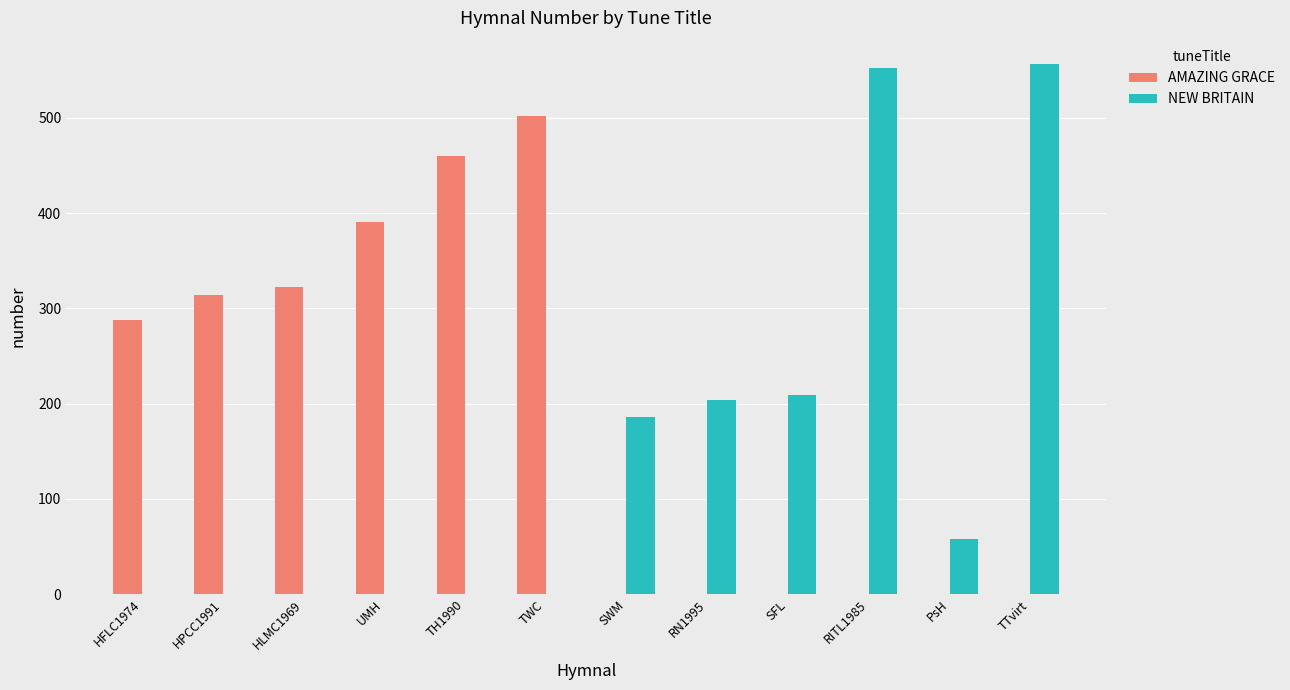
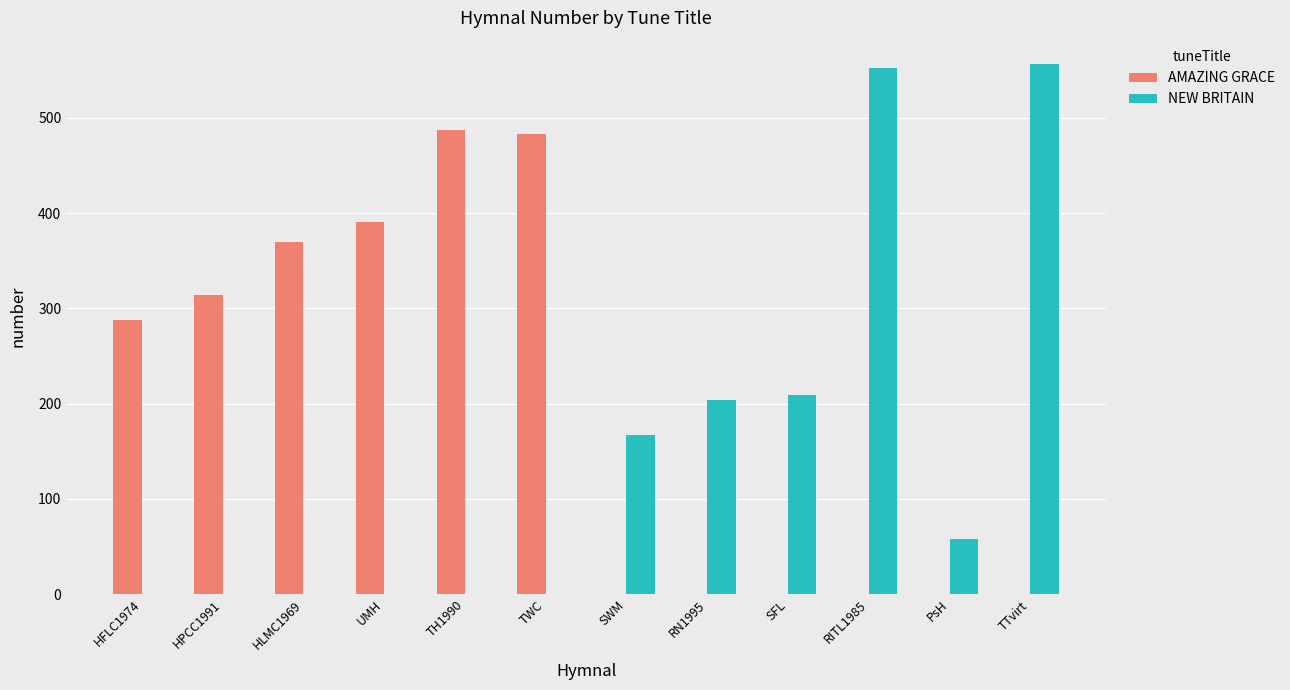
AMAZING GRACE, HLMC1969: 320 -> 370
AMAZING GRACE, TH1990: 460 -> 490
AMAZING GRACE, TWC: 500 -> 480
NEW BRITAIN, SWM: 190 -> 170
